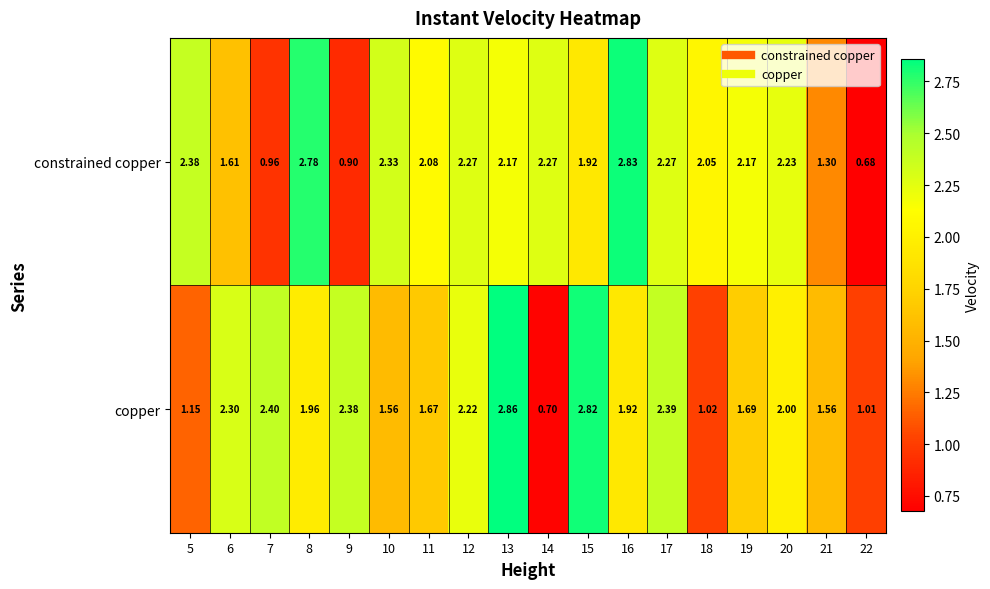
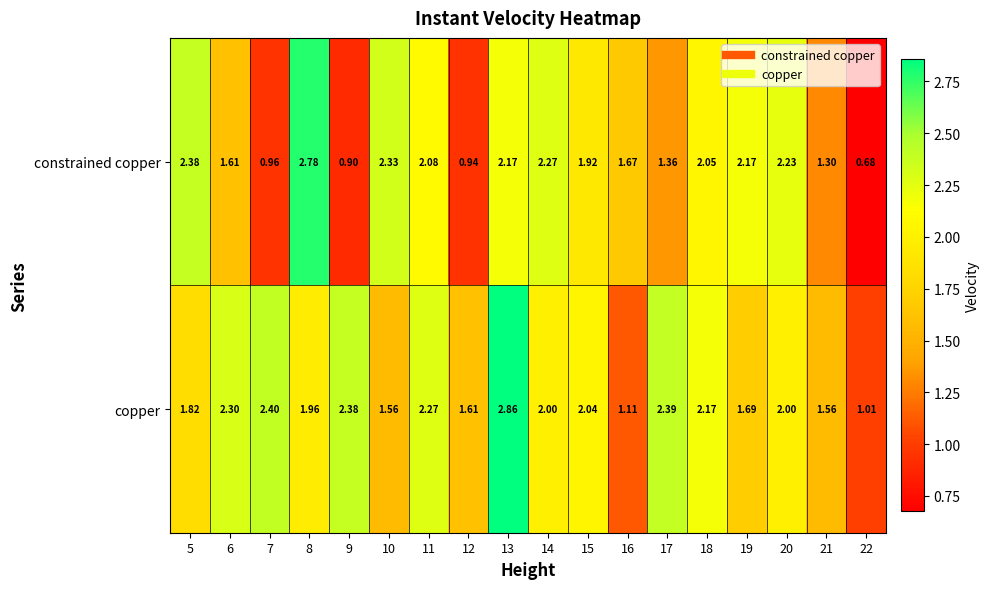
constrained copper, 12: 2.27 -> 0.94
constrained copper, 16: 2.83 -> 1.67
constrained copper, 17: 2.27 -> 1.36
copper, 5: 1.15 -> 1.82
copper, 11: 1.67 -> 2.27
copper, 12: 2.22 -> 1.61
copper, 14: 0.70 -> 2.00
copper, 15: 2.82 -> 2.04
copper, 16: 1.92 -> 1.11
copper, 18: 1.02 -> 2.17
